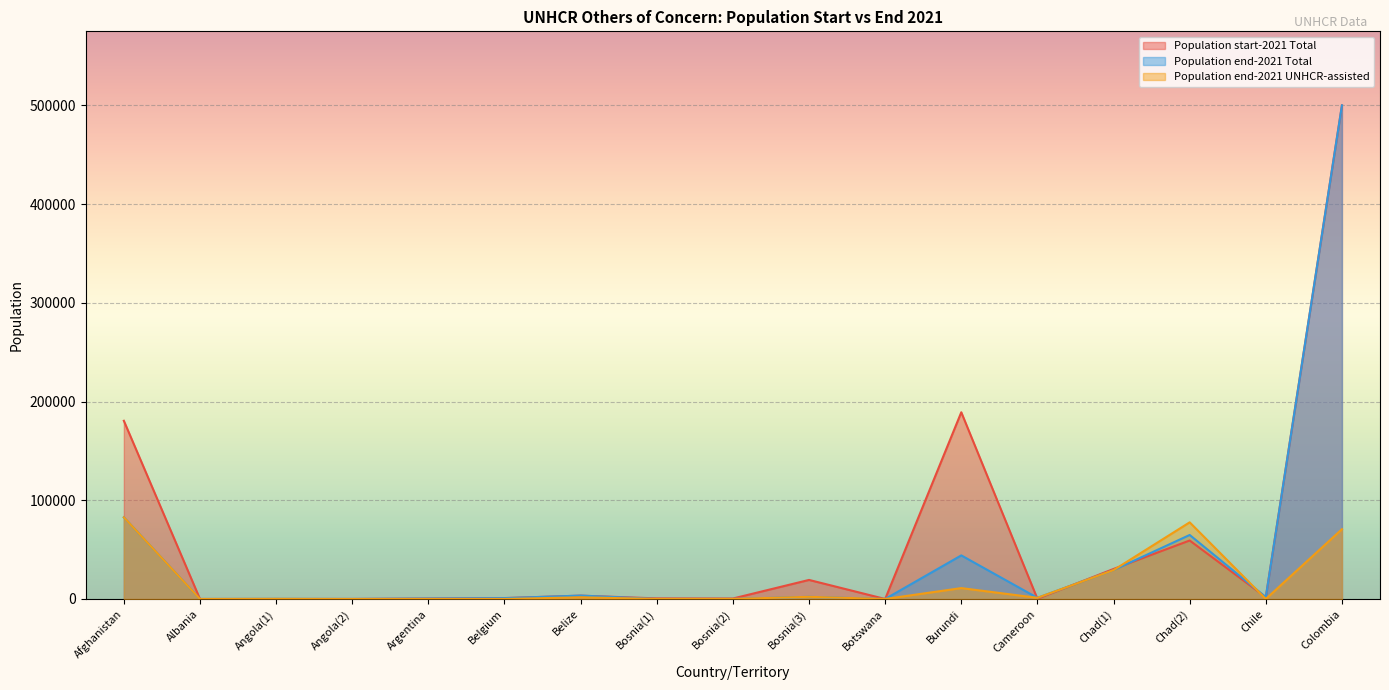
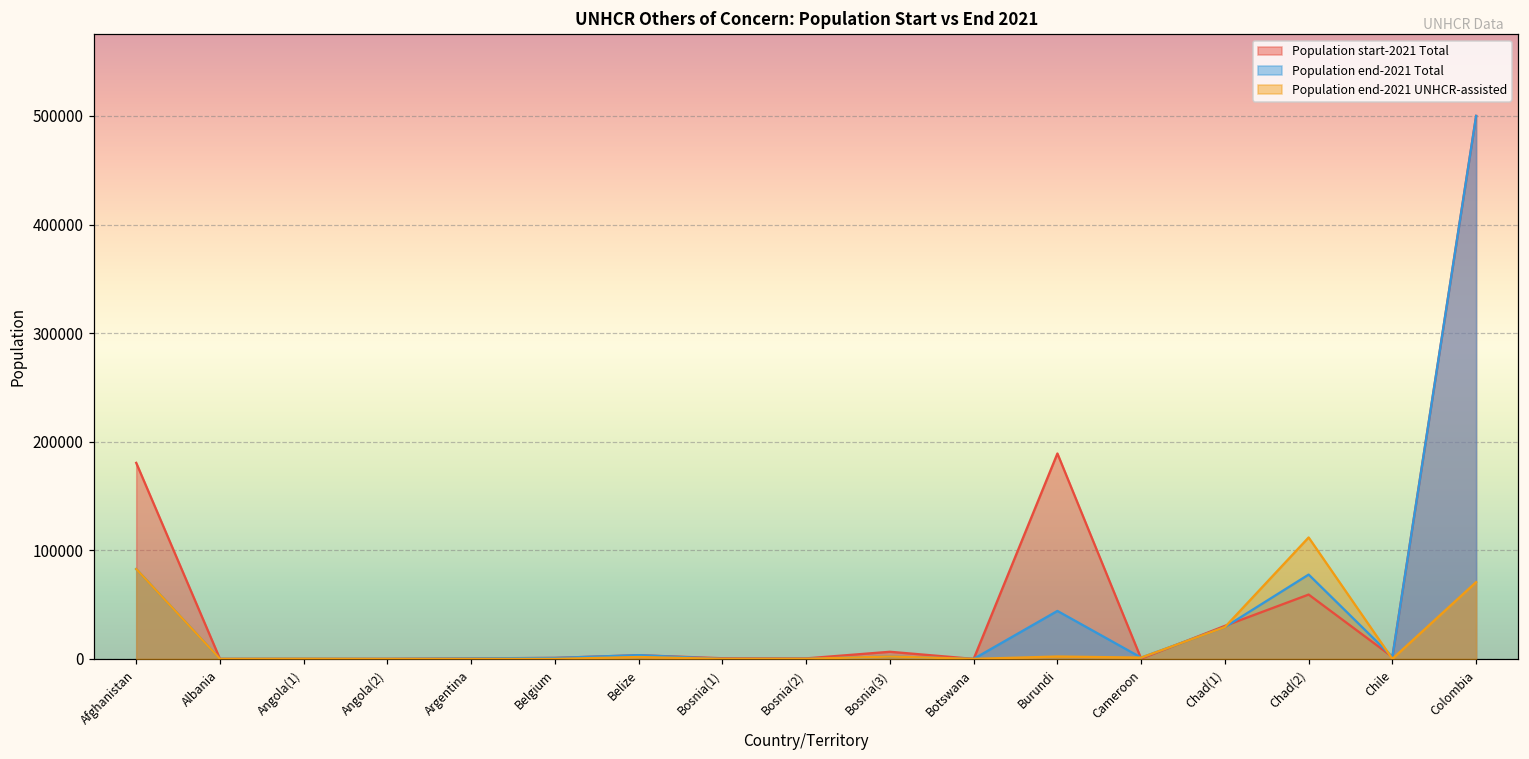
Population start-2021 Total, Bosnia(3): 20000 -> 10000
Population end-2021 UNHCR-assisted, Burundi: 10000 -> 0
Population end-2021 Total, Chad(2): 60000 -> 80000
Population end-2021 UNHCR-assisted, Chad(2): 80000 -> 110000
